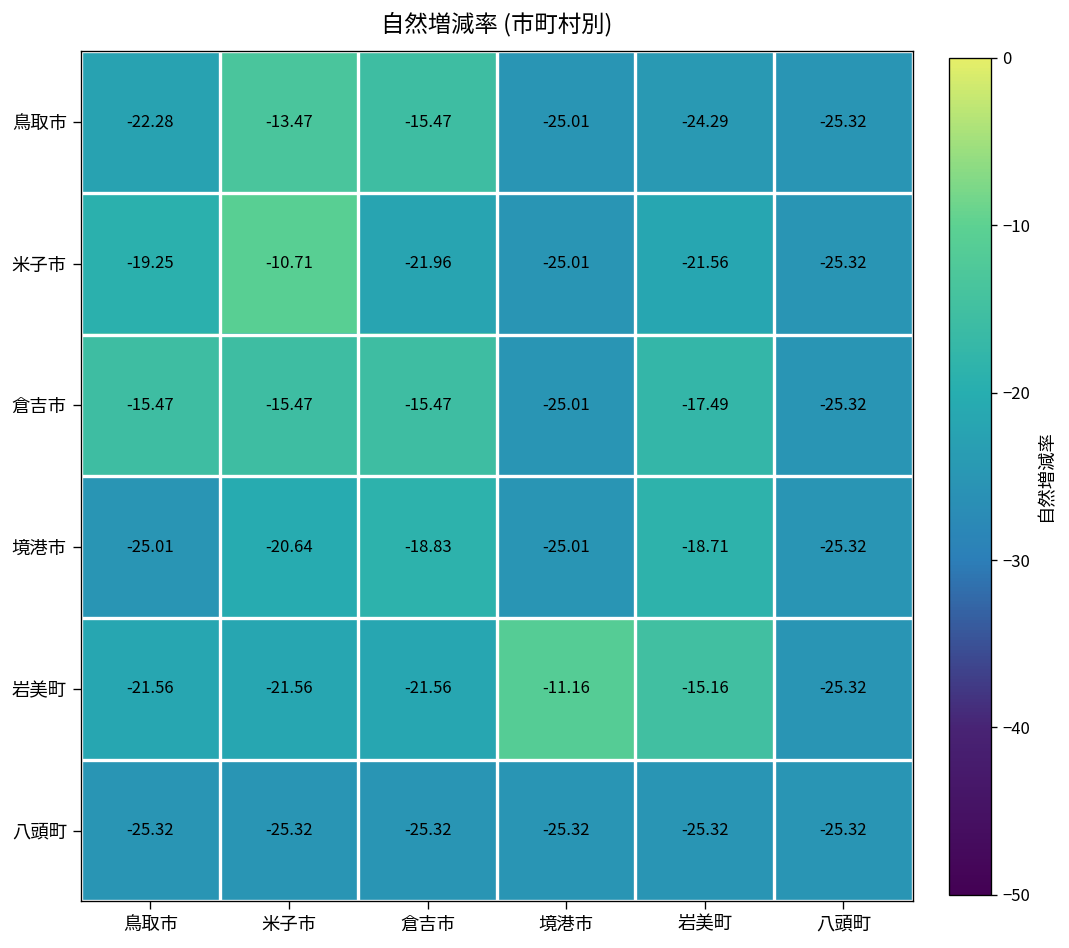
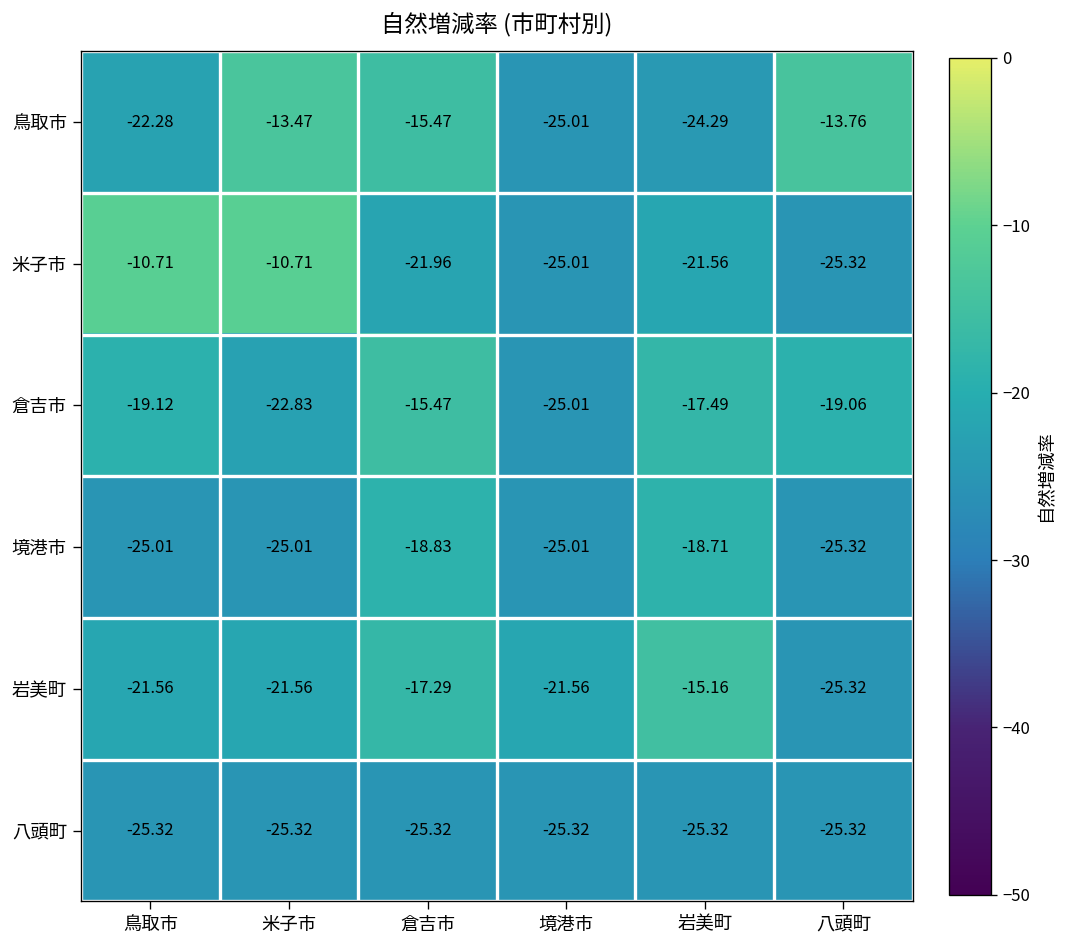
鳥取市, 八頭町: -25.32 -> -13.76
米子市, 鳥取市: -19.25 -> -10.71
倉吉市, 鳥取市: -15.47 -> -19.12
倉吉市, 米子市: -15.47 -> -22.83
倉吉市, 八頭町: -25.32 -> -19.06
境港市, 米子市: -20.64 -> -25.01
岩美町, 倉吉市: -21.56 -> -17.29
岩美町, 境港市: -11.16 -> -21.56
